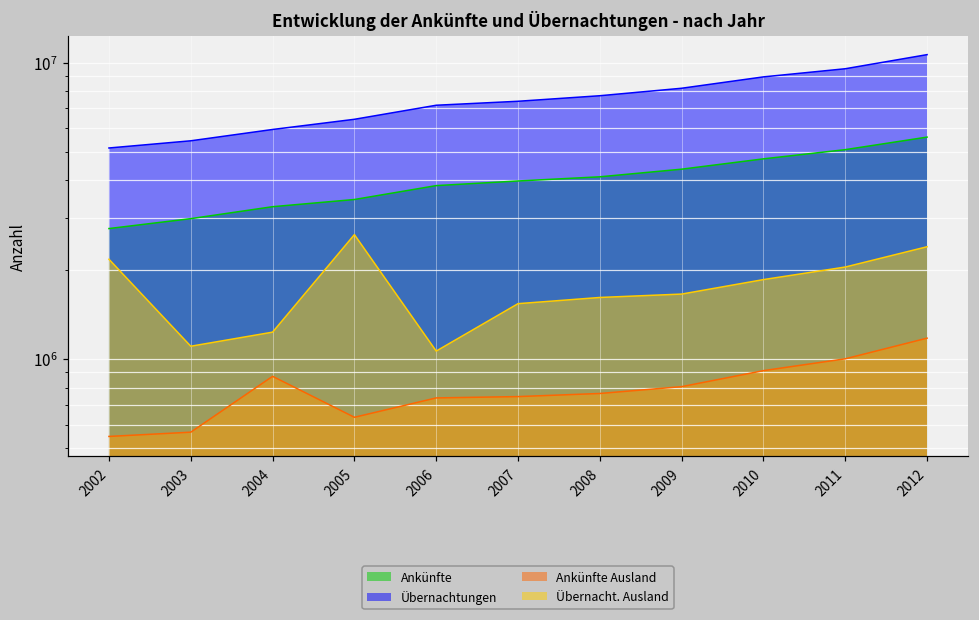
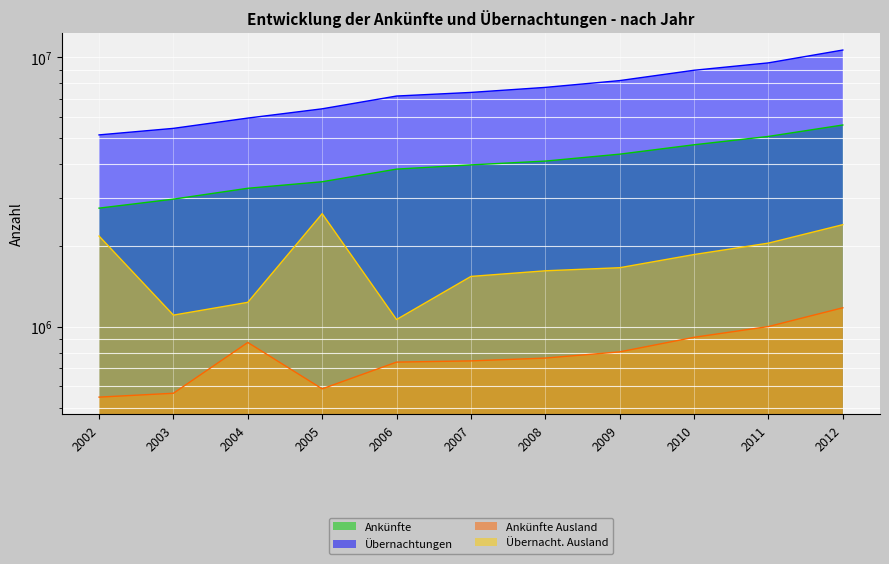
Ankünfte Ausland, 2005: 640000 -> 590000
